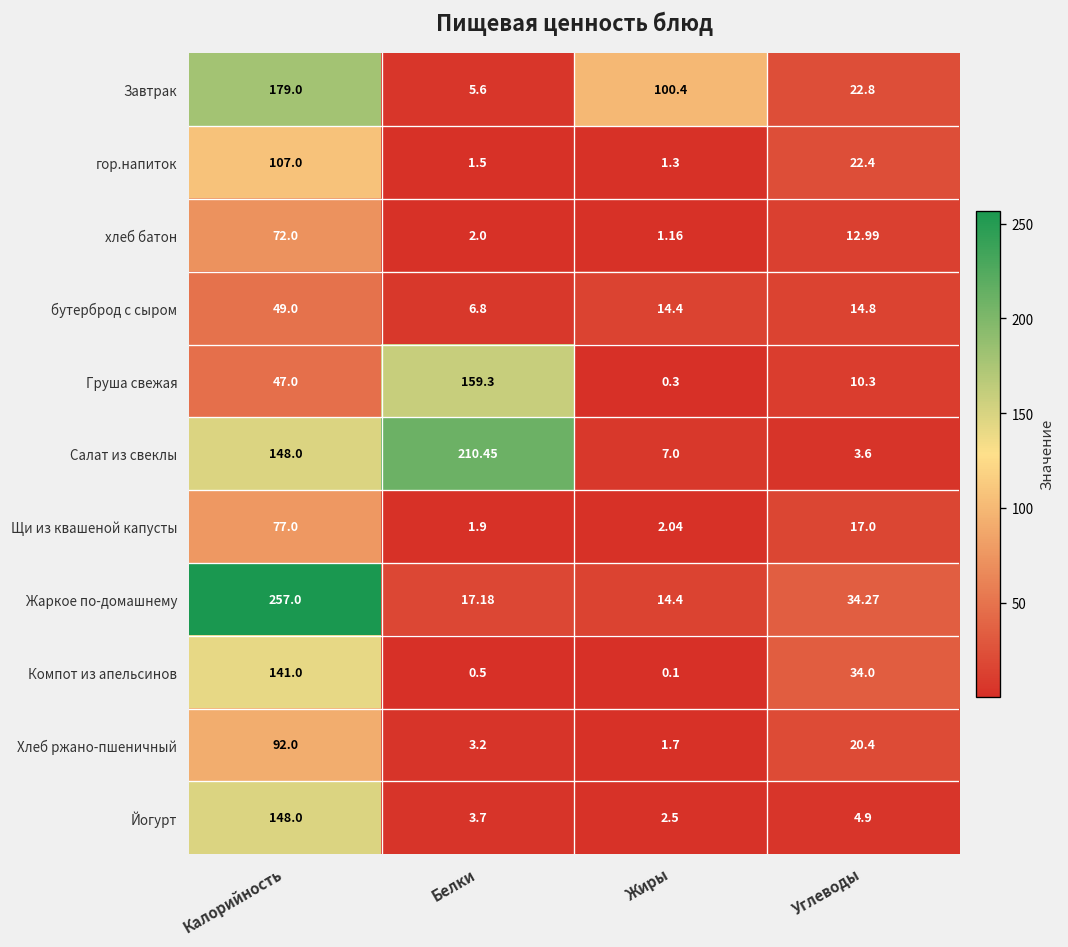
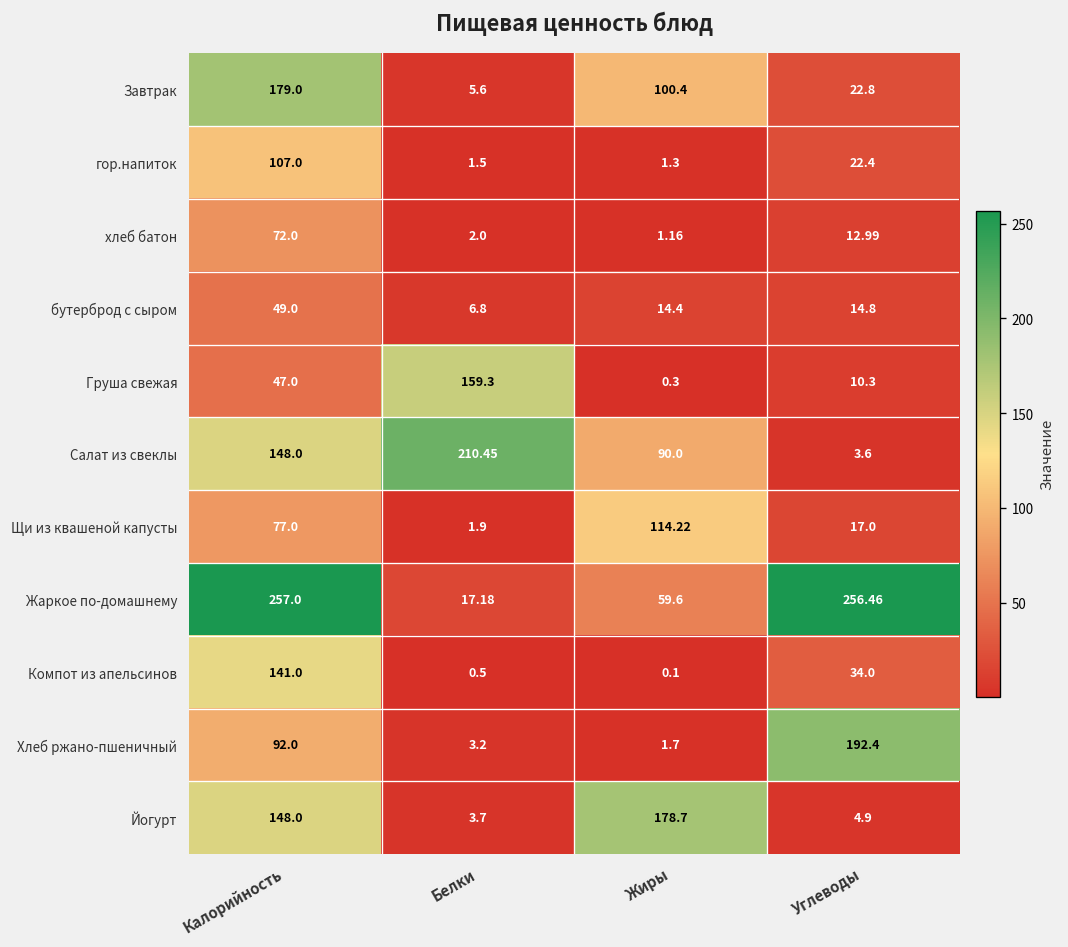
Салат из свеклы, Жиры: 7.0 -> 90.0
Щи из квашеной капусты, Жиры: 2.04 -> 114.22
Жаркое по-домашнему, Жиры: 14.4 -> 59.6
Жаркое по-домашнему, Углеводы: 34.27 -> 256.46
Хлеб ржано-пшеничный, Углеводы: 20.4 -> 192.4
Йогурт, Жиры: 2.5 -> 178.7
